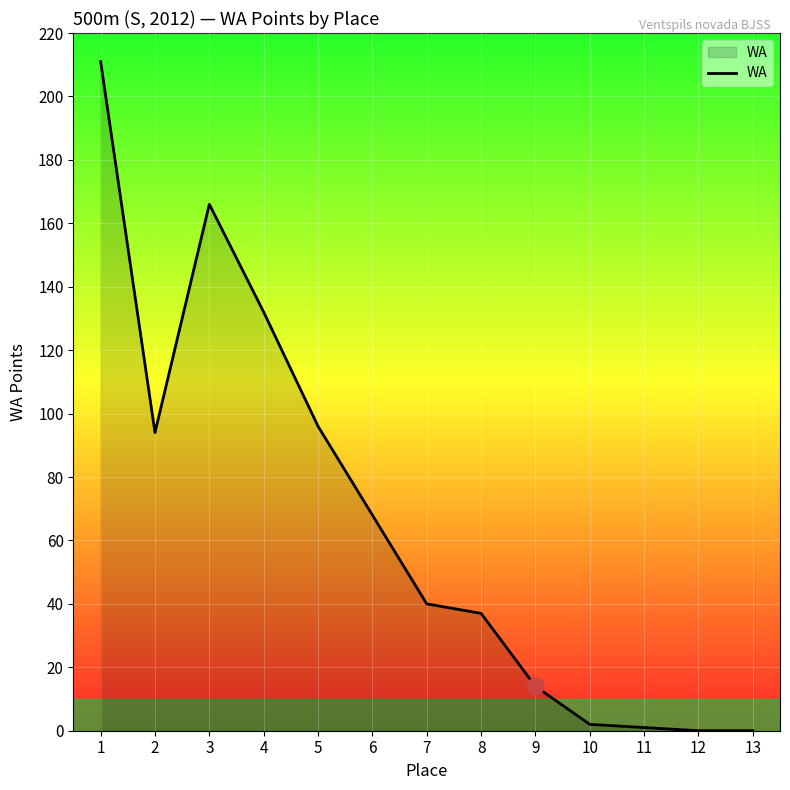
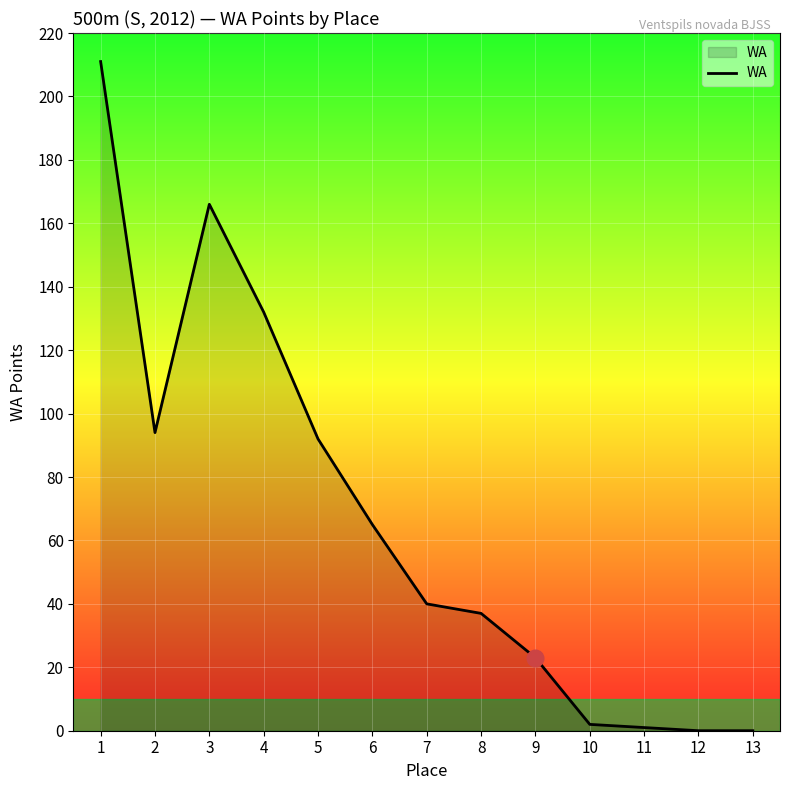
WA, 5: 96 -> 92
WA, 6: 68 -> 65
WA, 9: 14 -> 23
